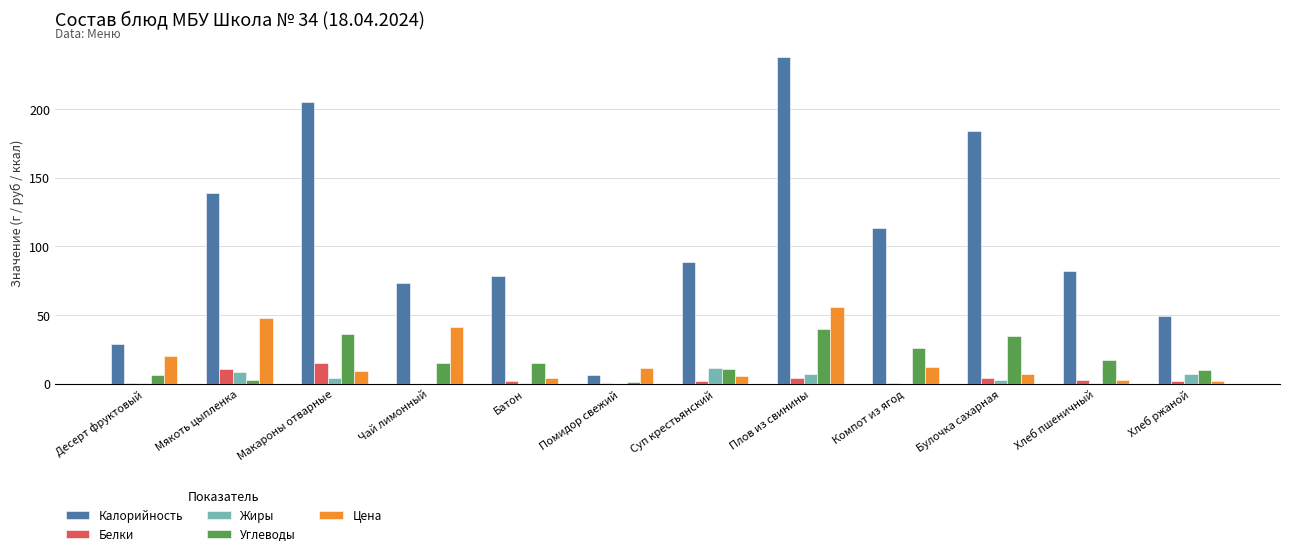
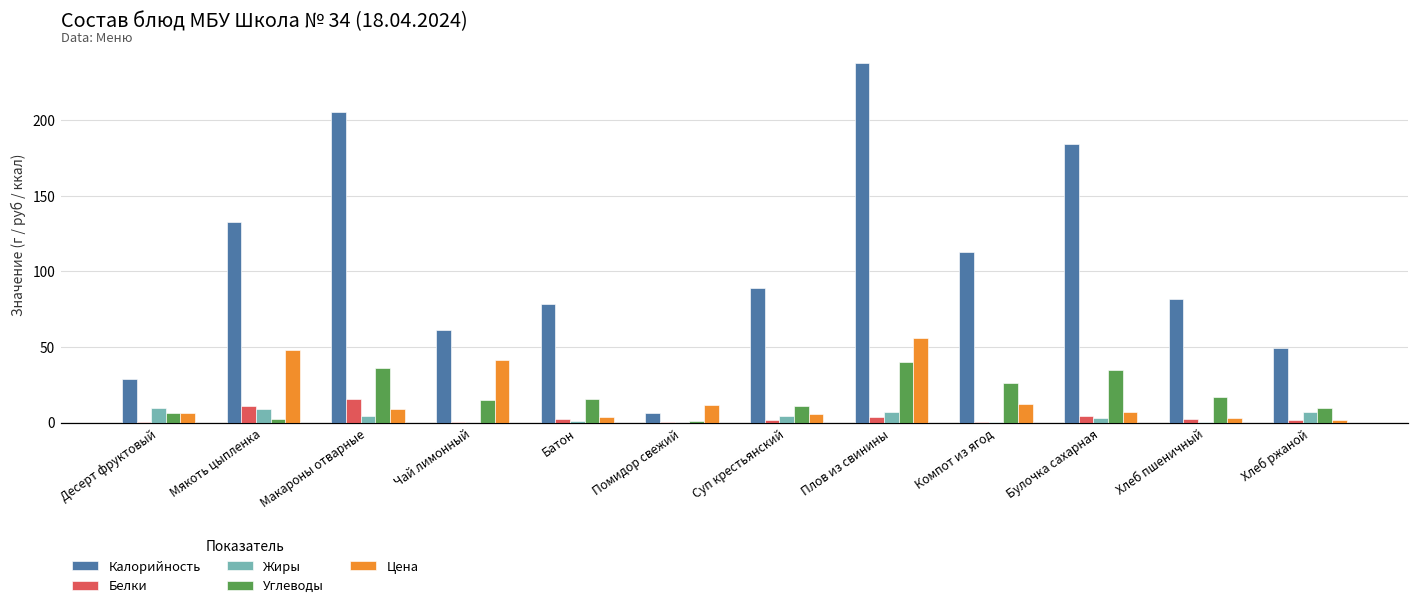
Жиры, Десерт фруктовый: 0 -> 9
Цена, Десерт фруктовый: 20 -> 7
Калорийность, Мякоть цыпленка: 139 -> 133
Калорийность, Чай лимонный: 73 -> 61
Жиры, Суп крестьянский: 12 -> 4
